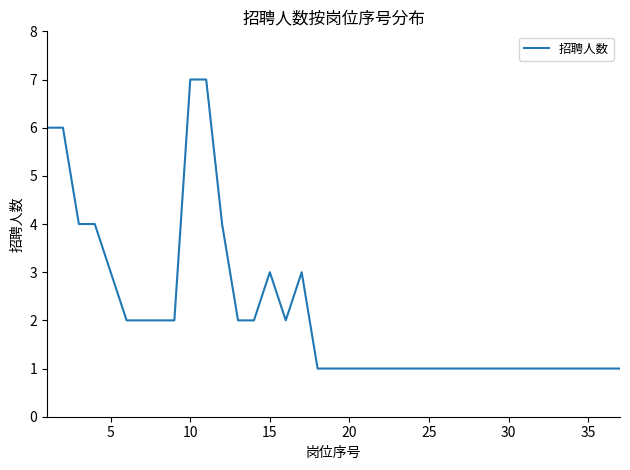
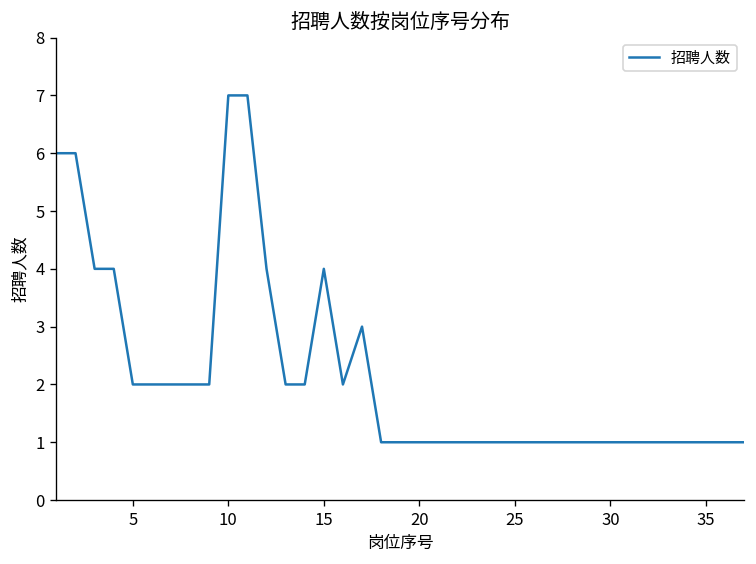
5: 3 -> 2
15: 3 -> 4
